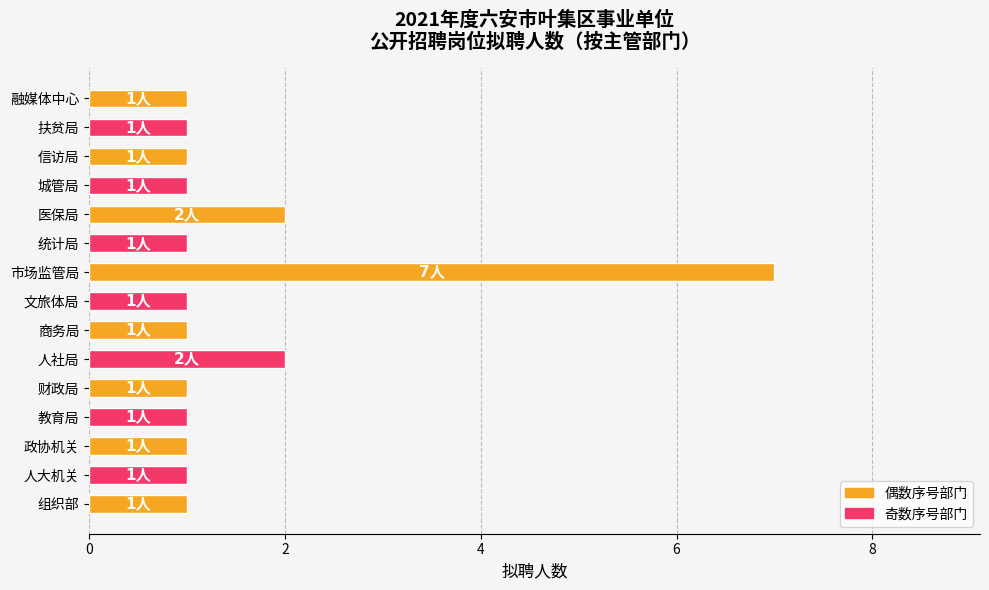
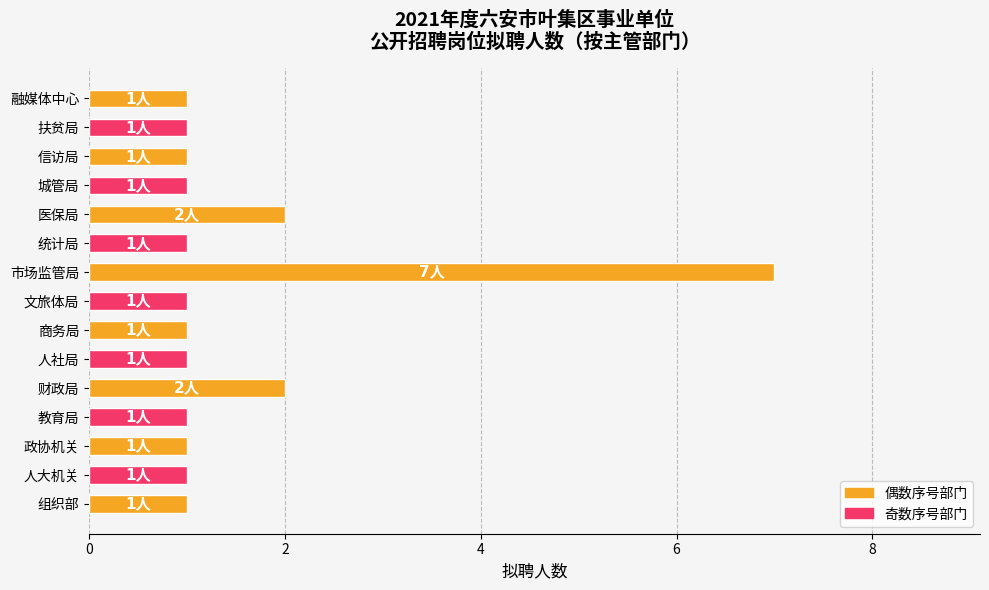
人社局: 2人 -> 1人
财政局: 1人 -> 2人
